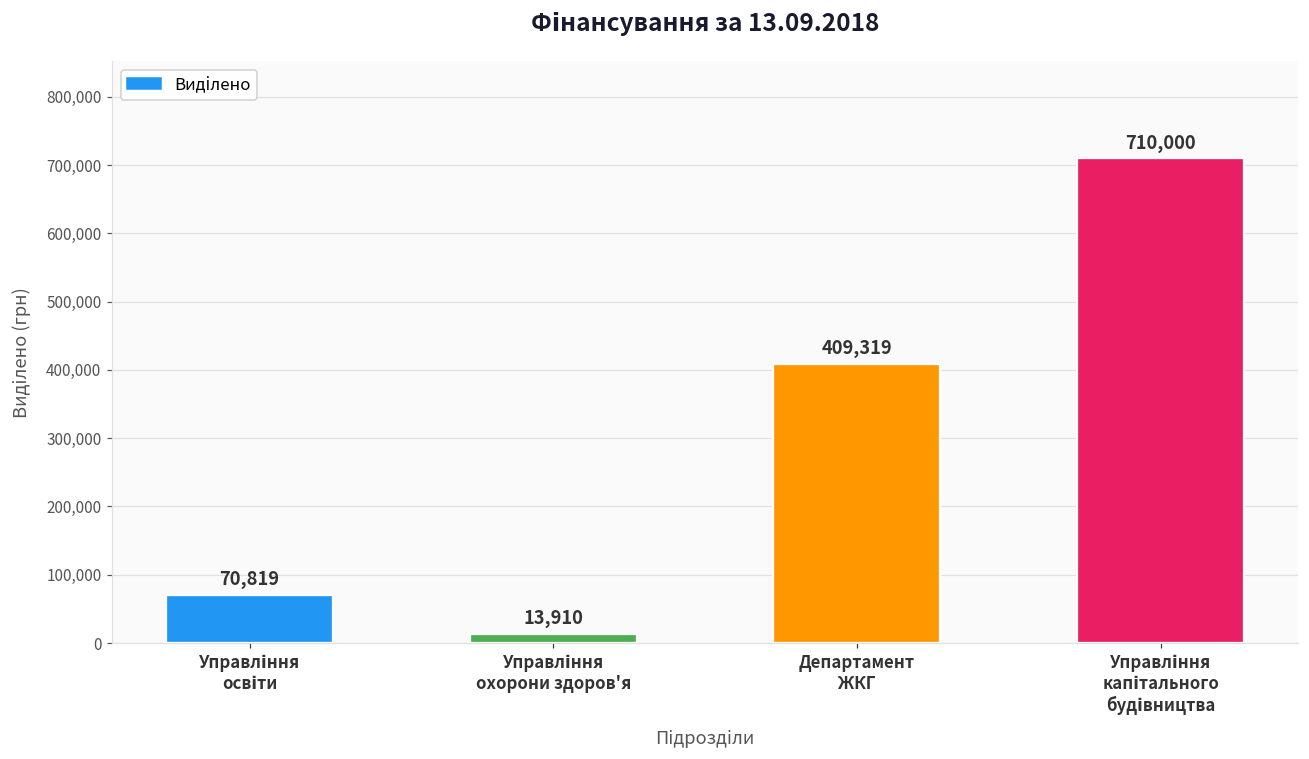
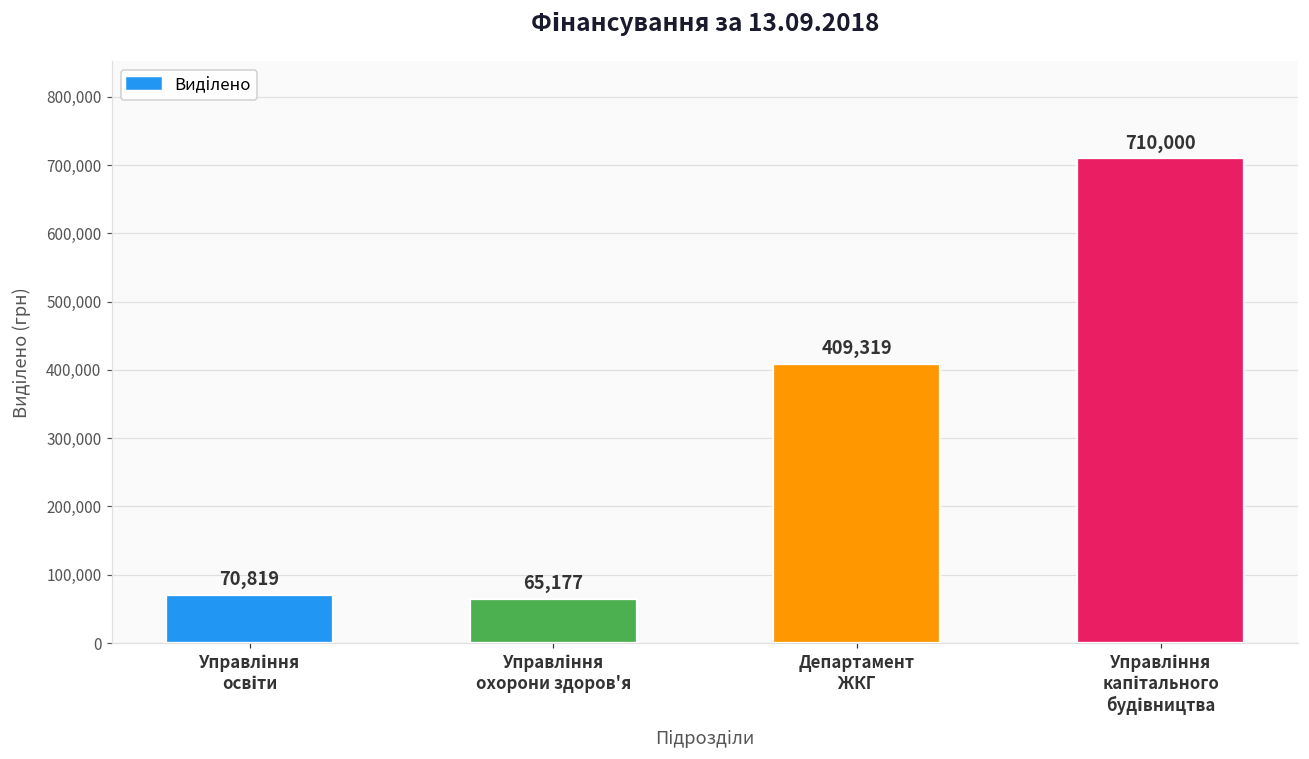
Управління охорони здоров'я: 13,910 -> 65,177
